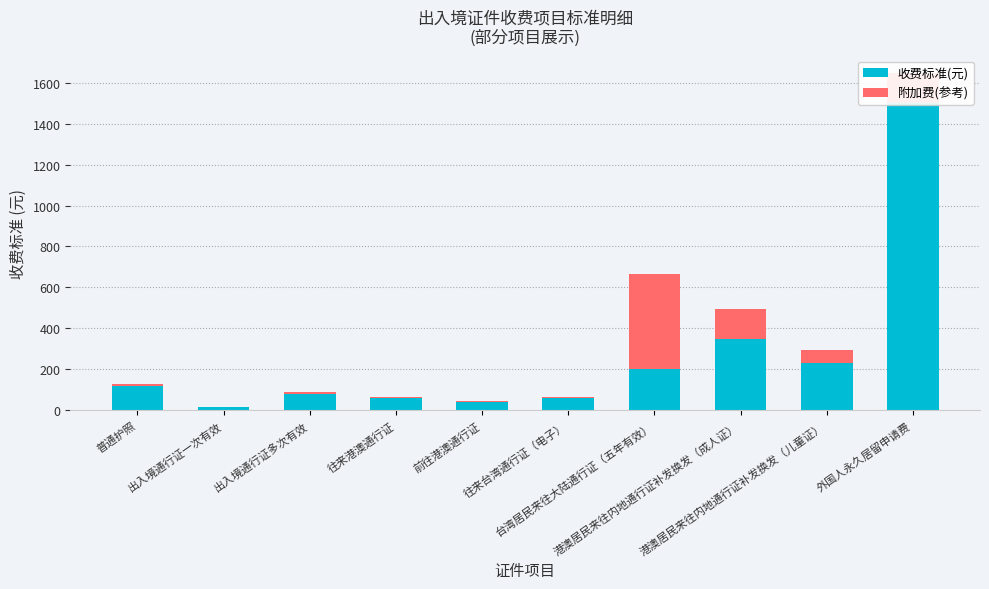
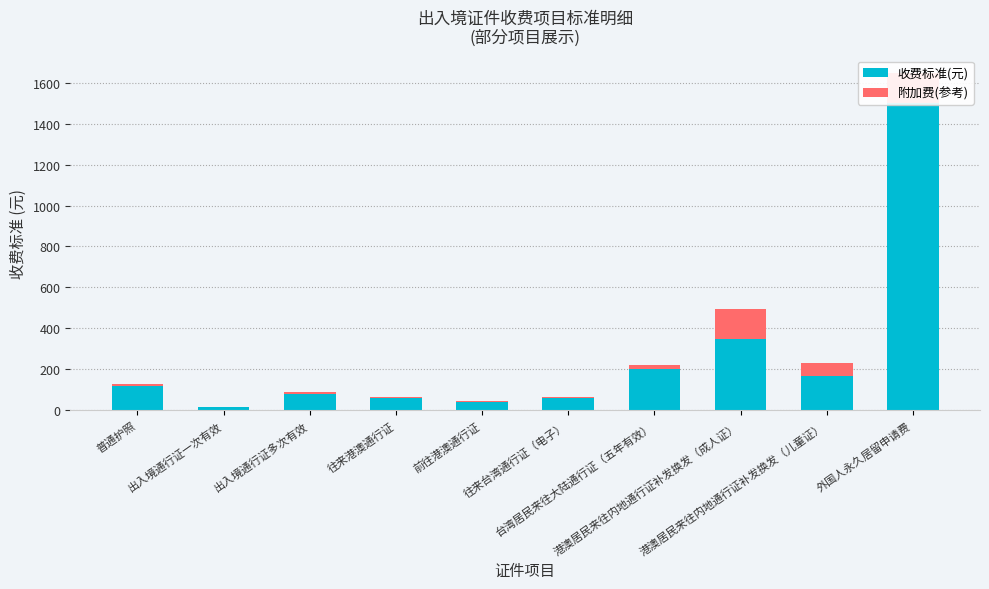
附加费(参考), 台湾居民来往大陆通行证（五年有效）: 470 -> 20
收费标准(元), 港澳居民来往内地通行证补发换发（儿童证）: 230 -> 170
